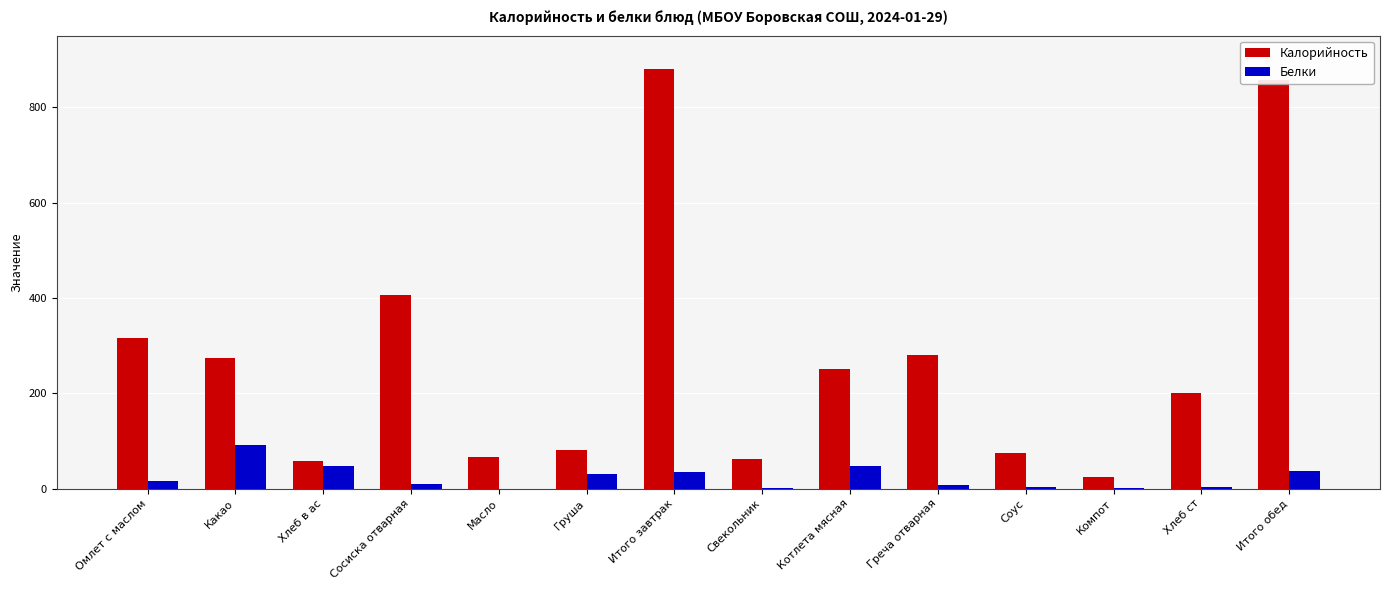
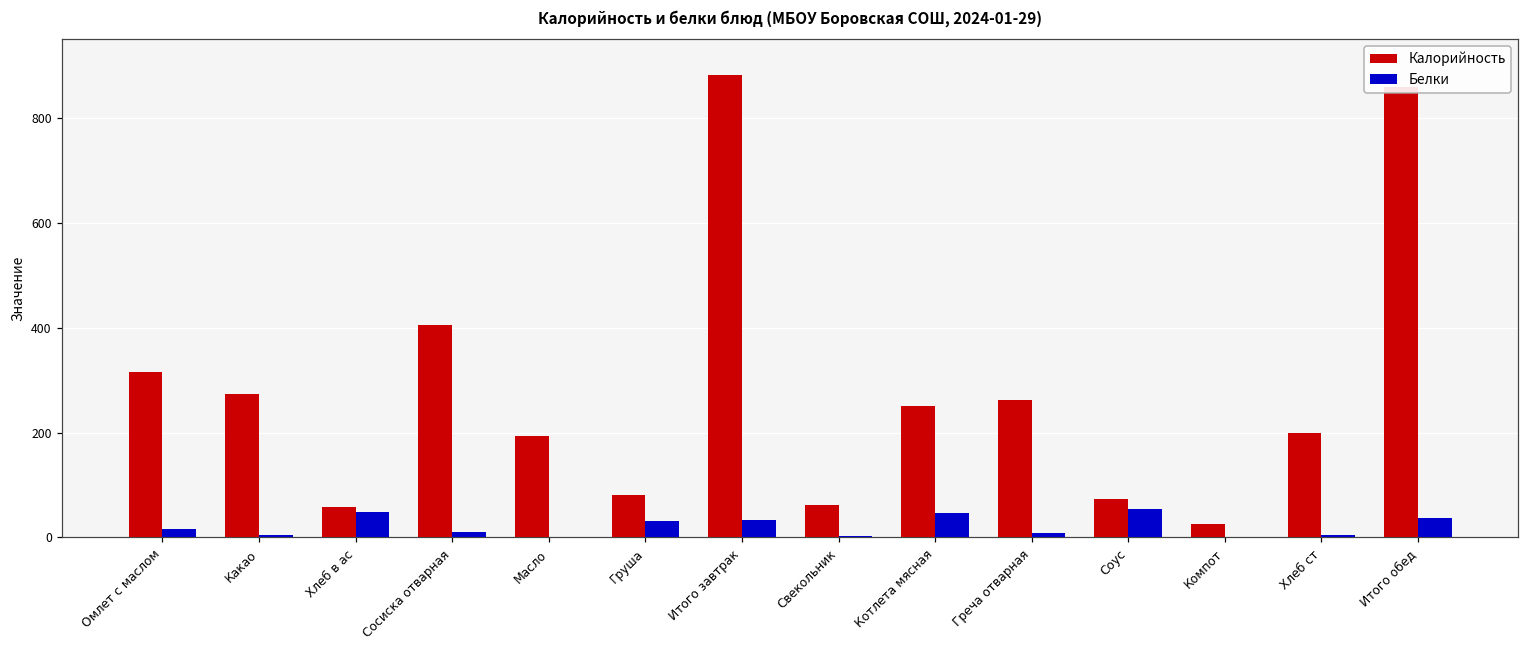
Белки, Какао: 90 -> 0
Калорийность, Масло: 70 -> 190
Калорийность, Греча отварная: 280 -> 260
Белки, Соус: 0 -> 50
